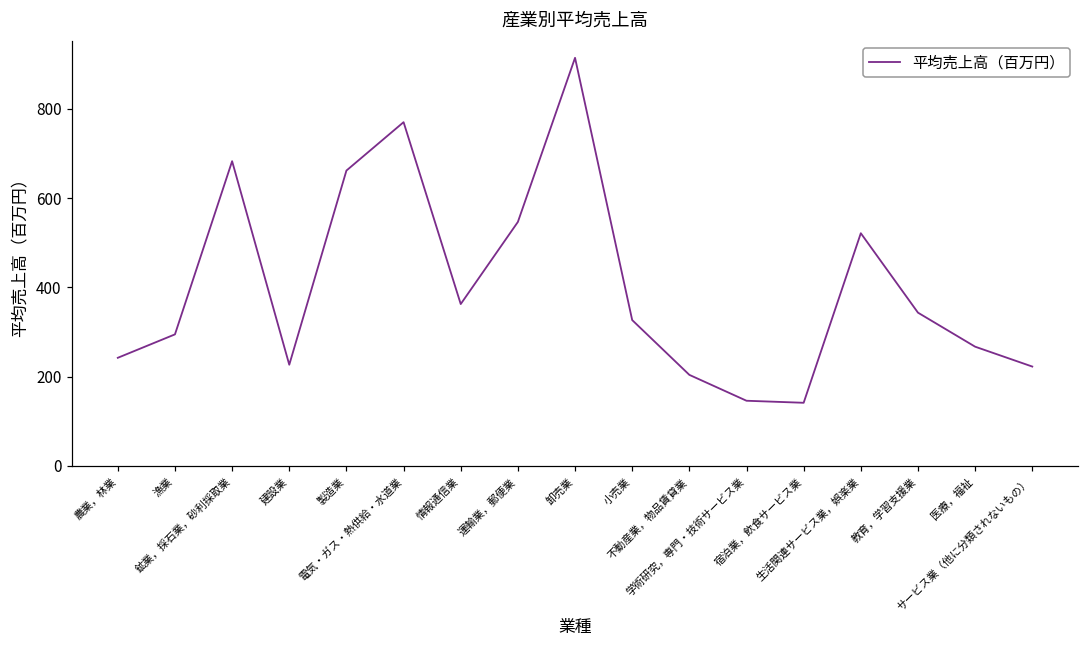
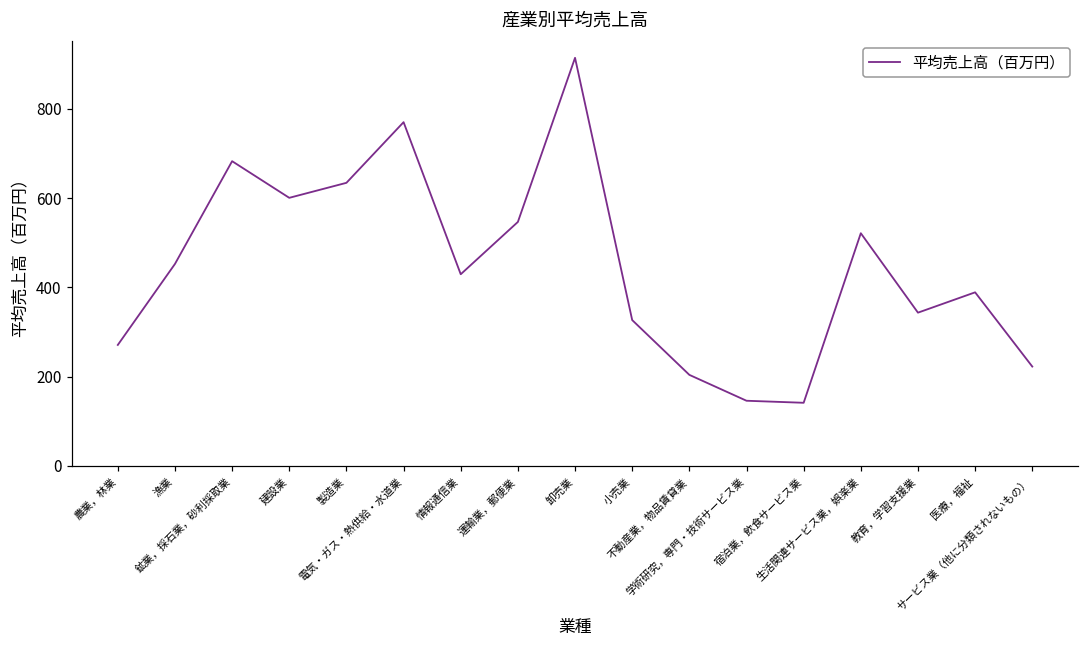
農業，林業: 240 -> 270
漁業: 290 -> 450
建設業: 230 -> 600
製造業: 660 -> 630
情報通信業: 360 -> 430
医療，福祉: 270 -> 390
